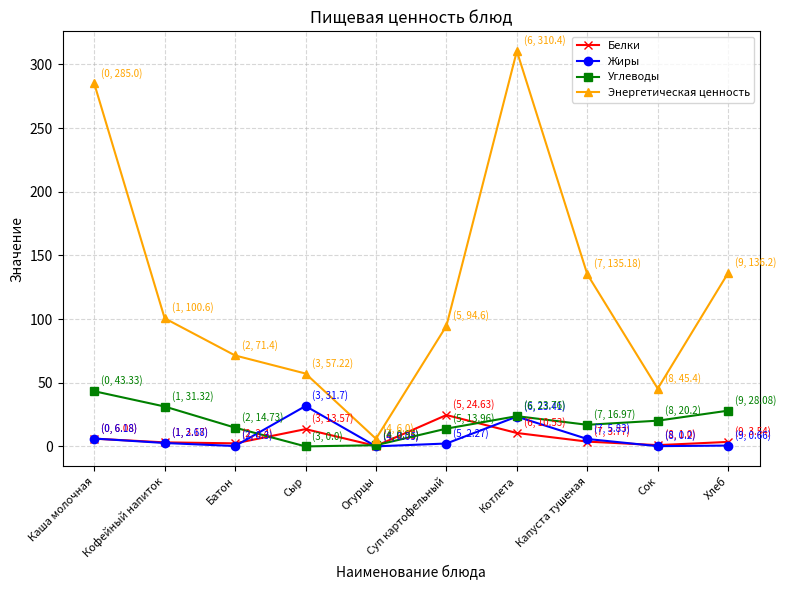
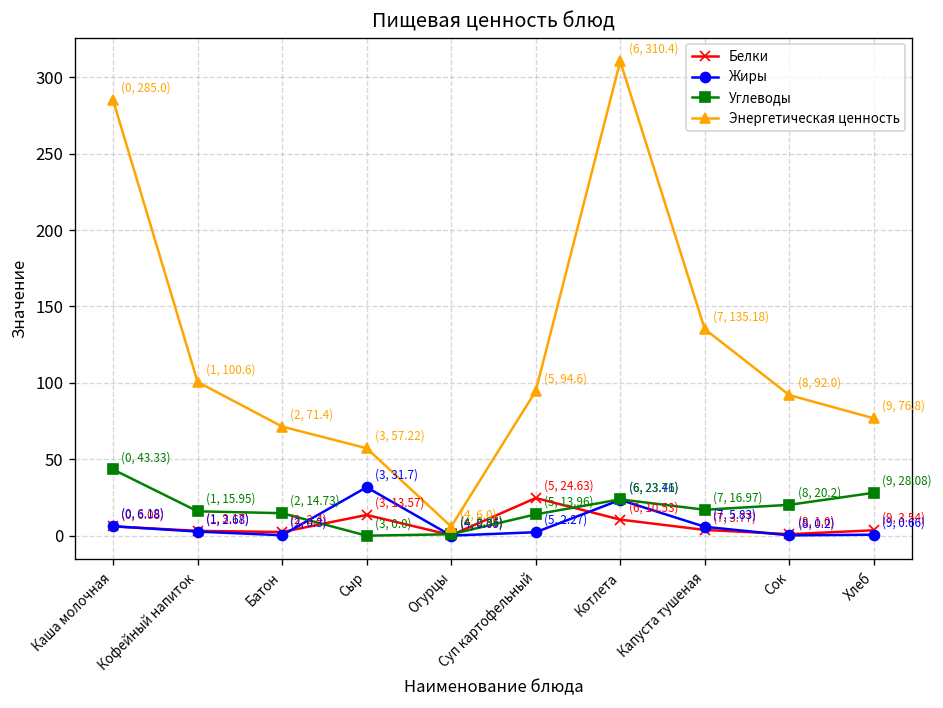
Углеводы, Кофейный напиток: 31.32 -> 15.95
Энергетическая ценность, Сок: 45.4 -> 92.0
Энергетическая ценность, Хлеб: 136.2 -> 76.8
